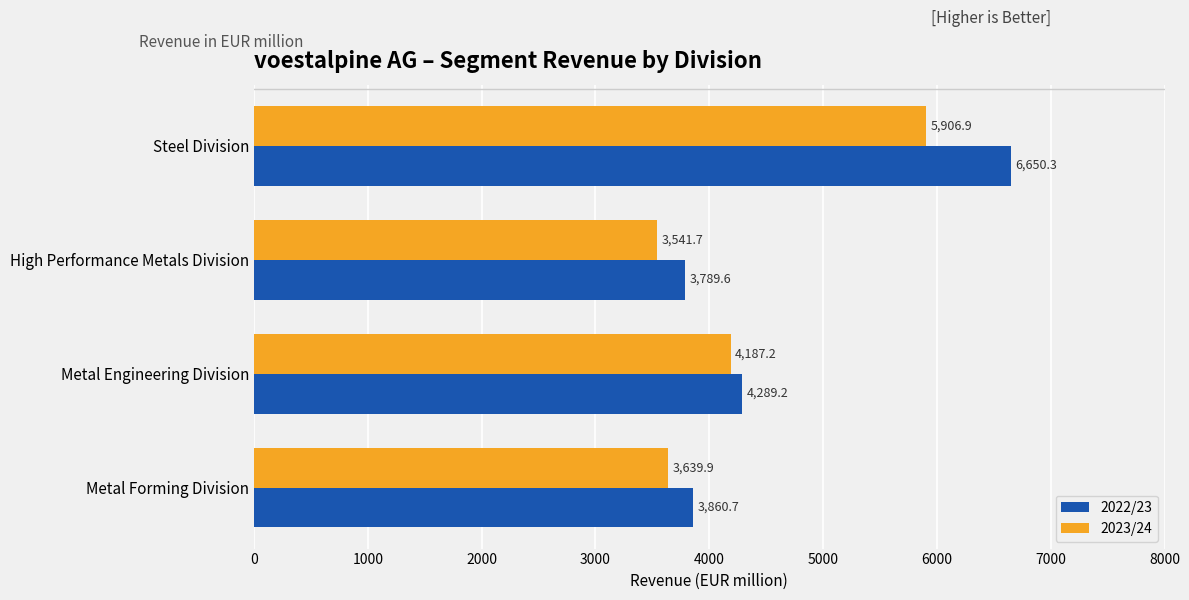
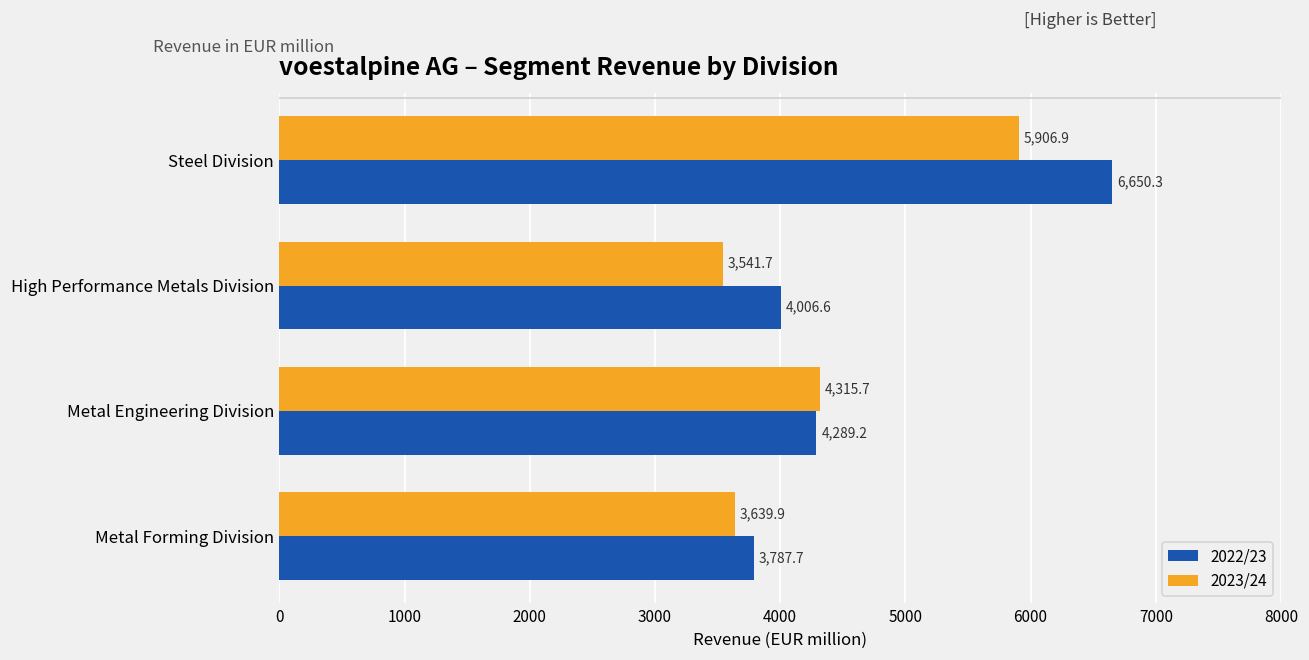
2022/23, High Performance Metals Division: 3,789.6 -> 4,006.6
2023/24, Metal Engineering Division: 4,187.2 -> 4,315.7
2022/23, Metal Forming Division: 3,860.7 -> 3,787.7
